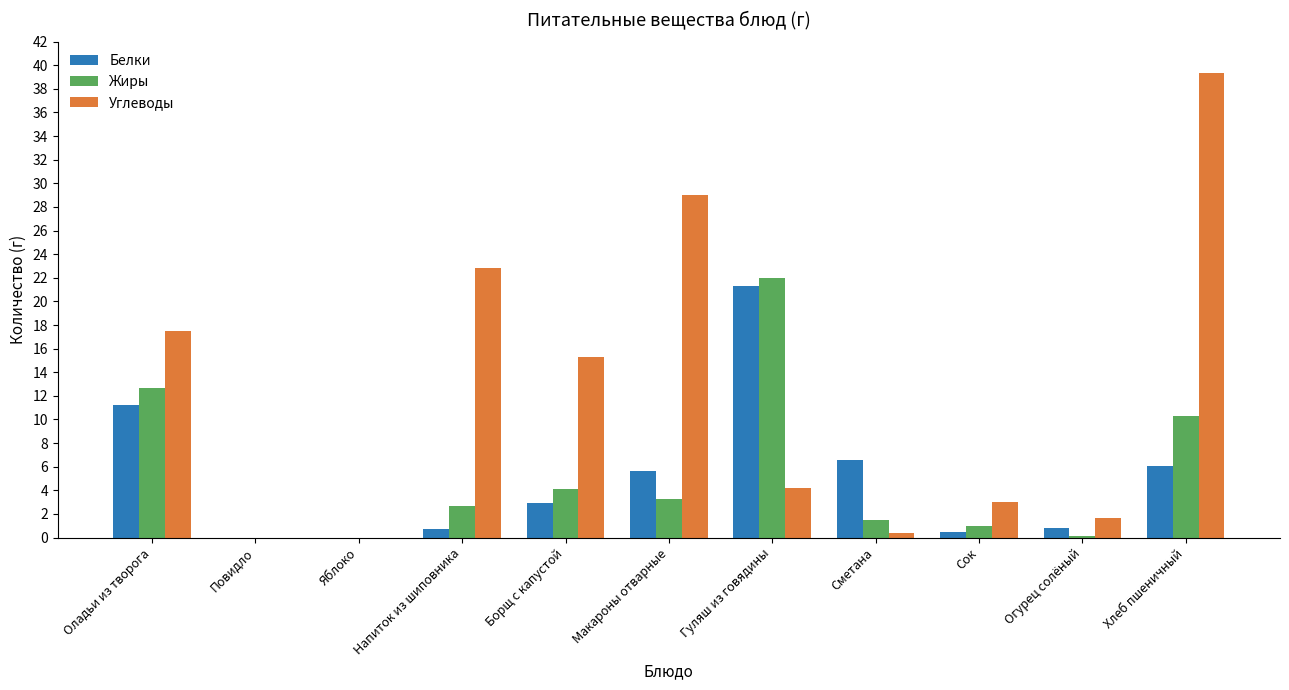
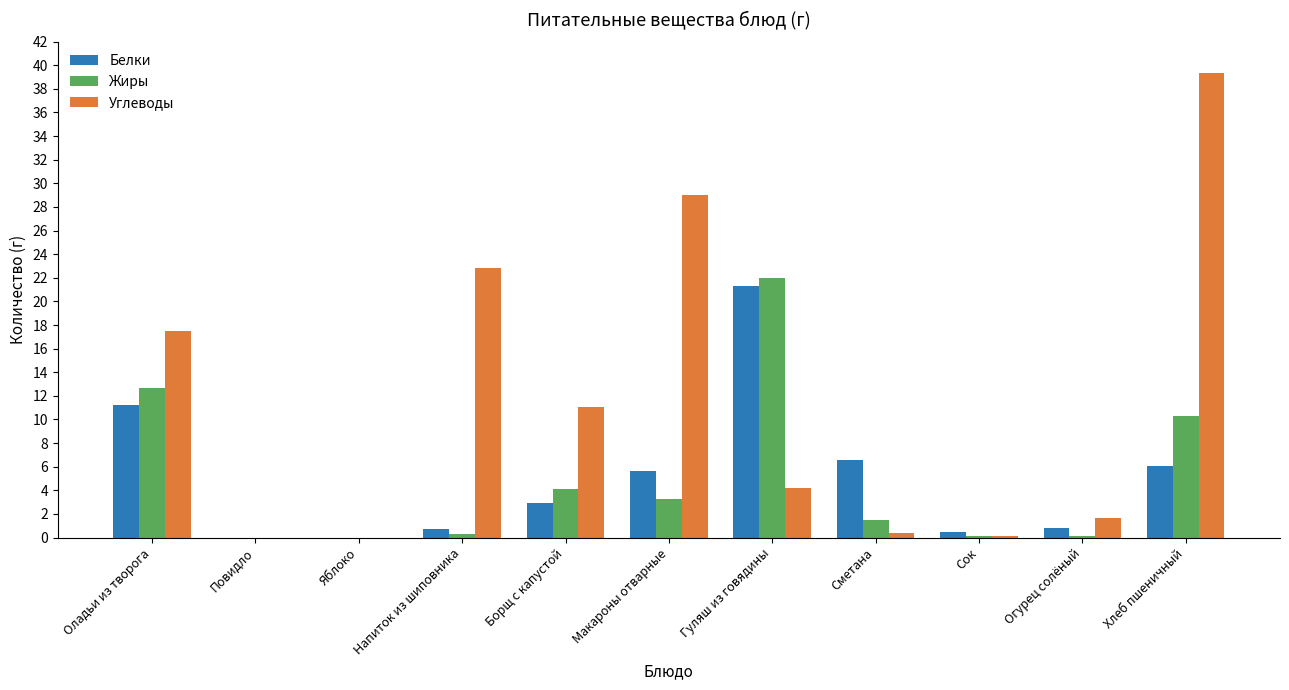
Жиры, Напиток из шиповника: 2.7 -> 0.3
Углеводы, Борщ с капустой: 15.3 -> 11.1
Жиры, Сок: 1.0 -> 0.1
Углеводы, Сок: 3.0 -> 0.1
